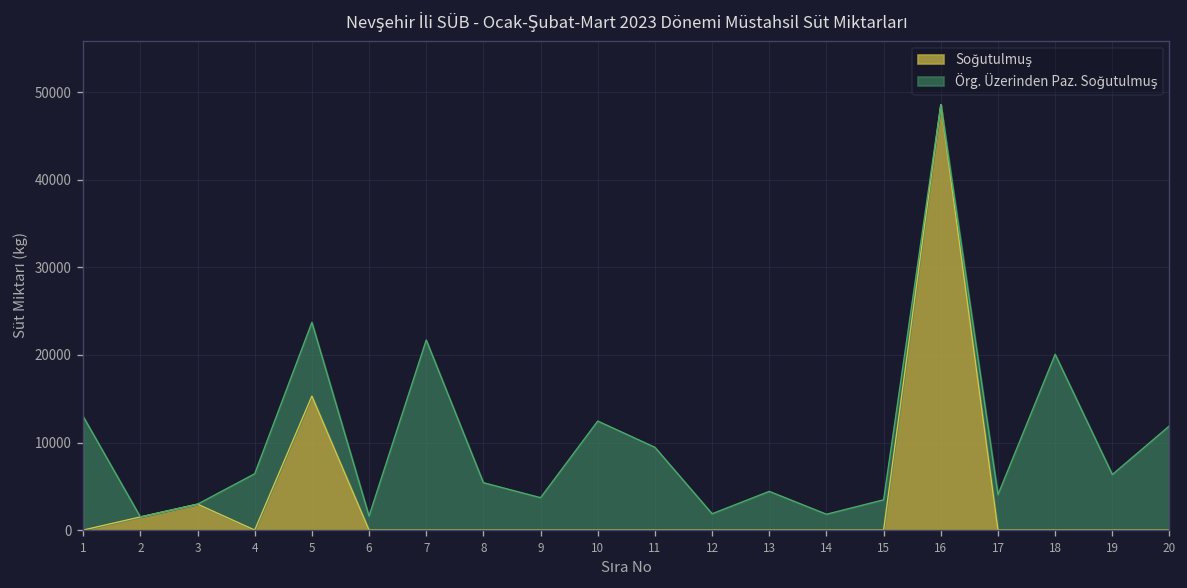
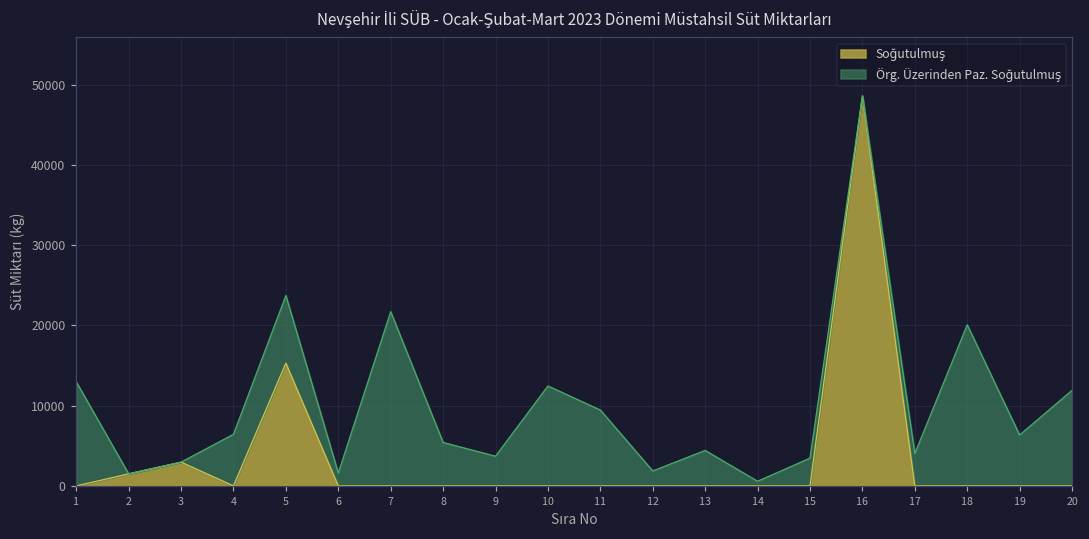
Örg. Üzerinden Paz. Soğutulmuş, 14: 2000 -> 1000
